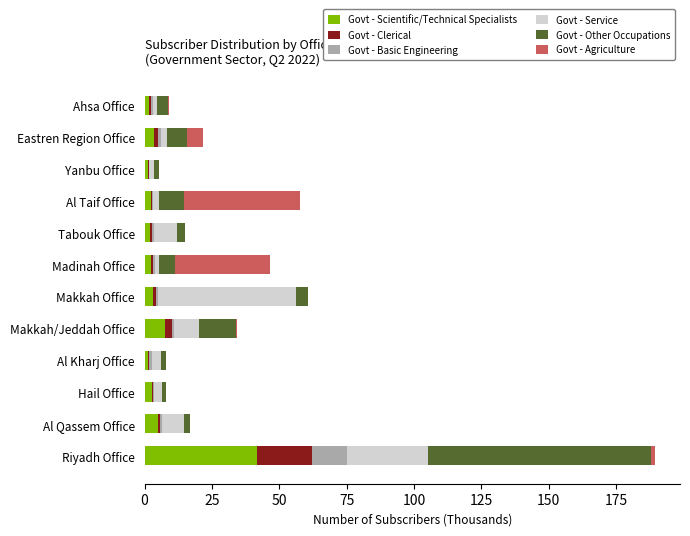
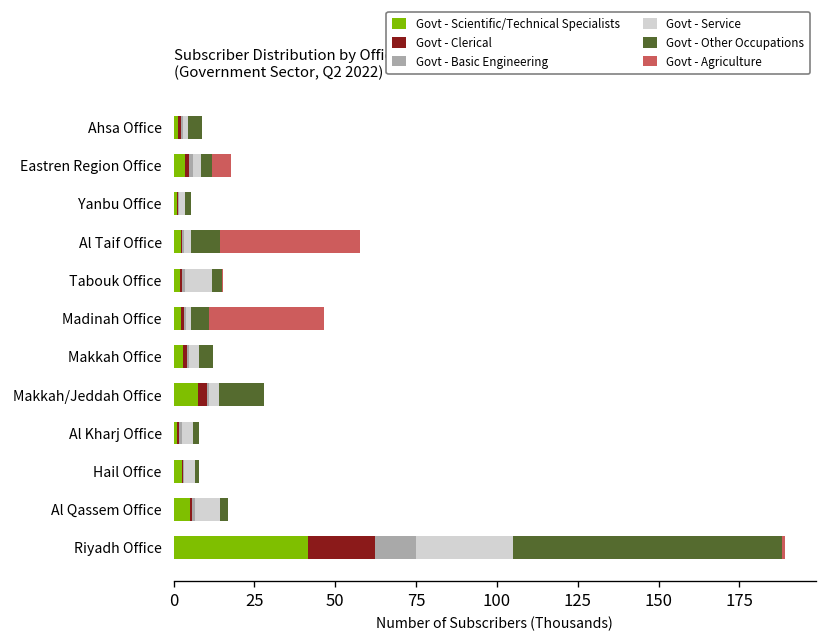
Govt - Other Occupations, Eastren Region Office: 7 -> 4
Govt - Service, Makkah Office: 51 -> 3
Govt - Service, Makkah/Jeddah Office: 9 -> 3
